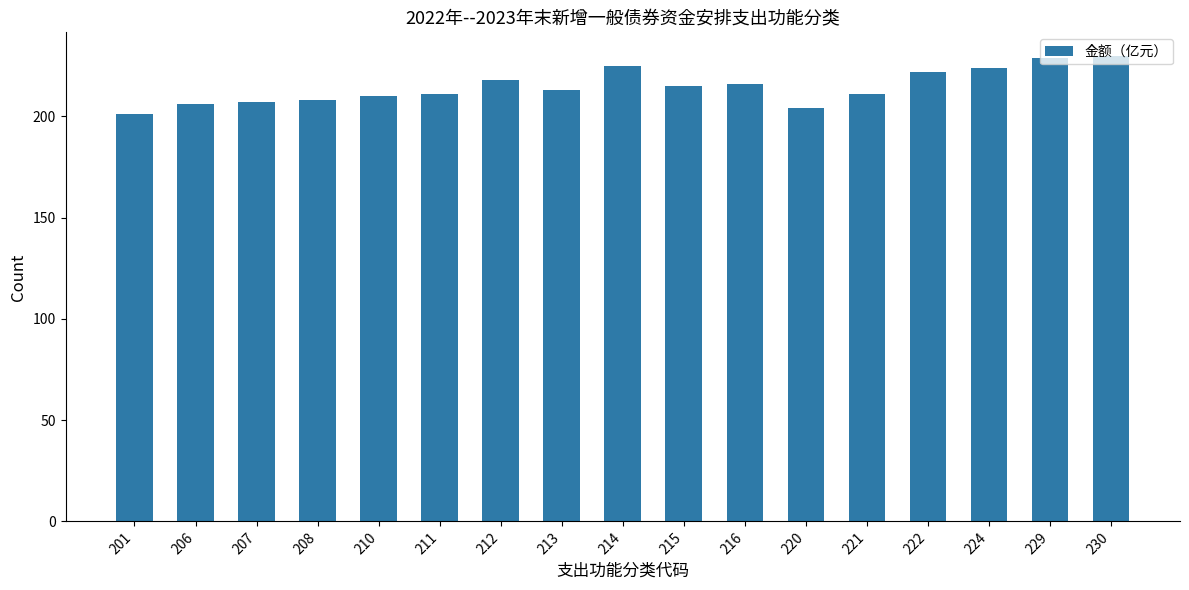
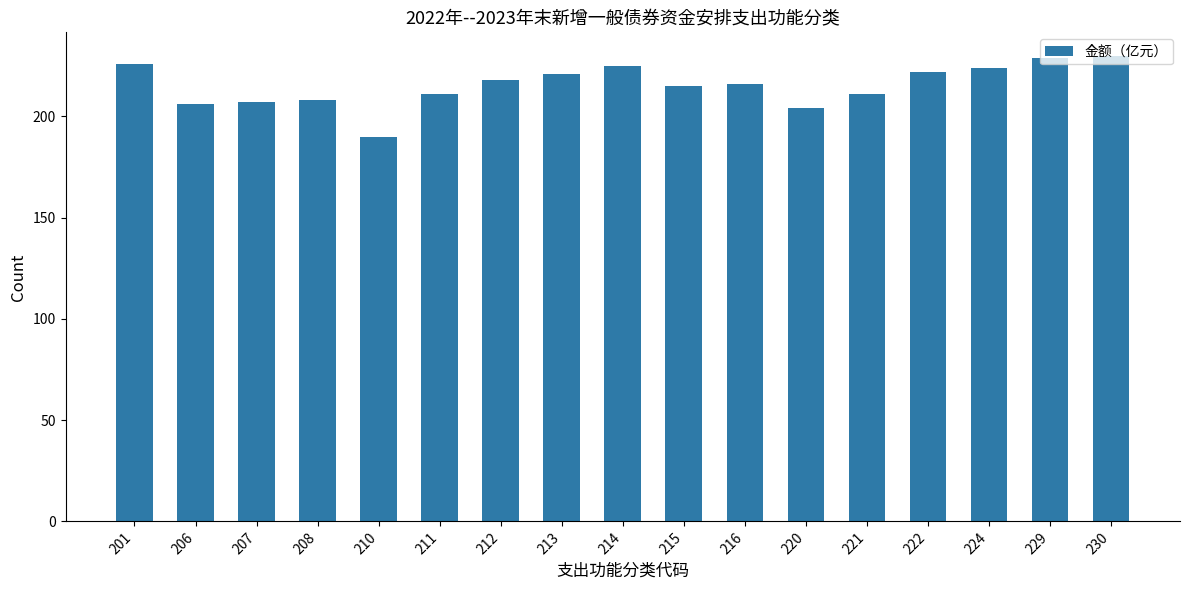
201: 201 -> 226
210: 210 -> 190
213: 213 -> 221
